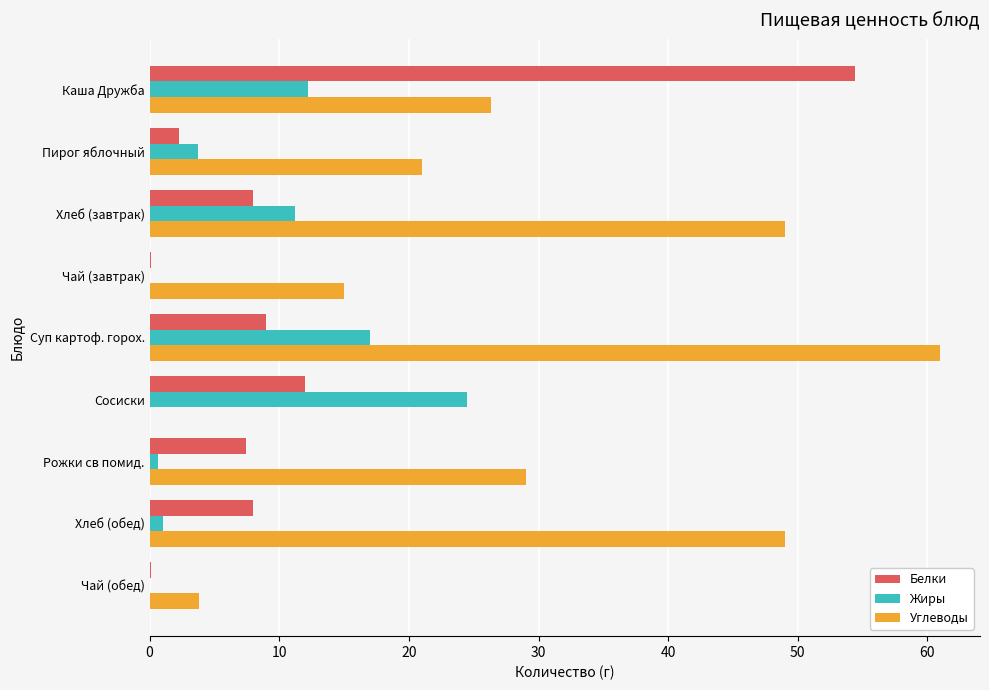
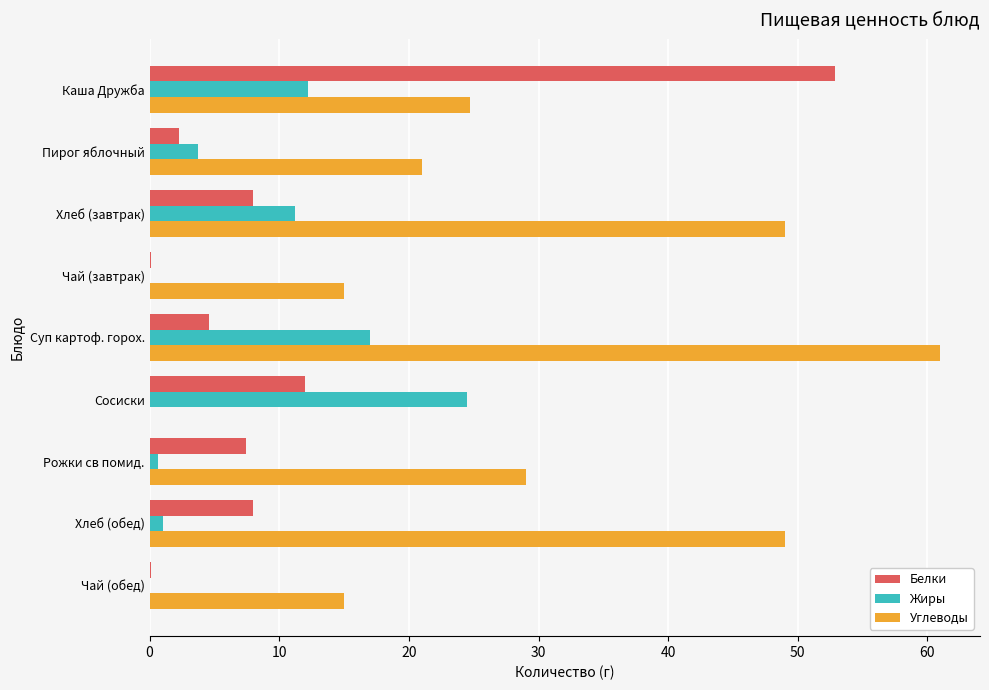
Белки, Каша Дружба: 54.4 -> 52.9
Углеводы, Каша Дружба: 26.3 -> 24.7
Белки, Суп картоф. горох.: 9.0 -> 4.6
Углеводы, Чай (обед): 3.8 -> 15.0
